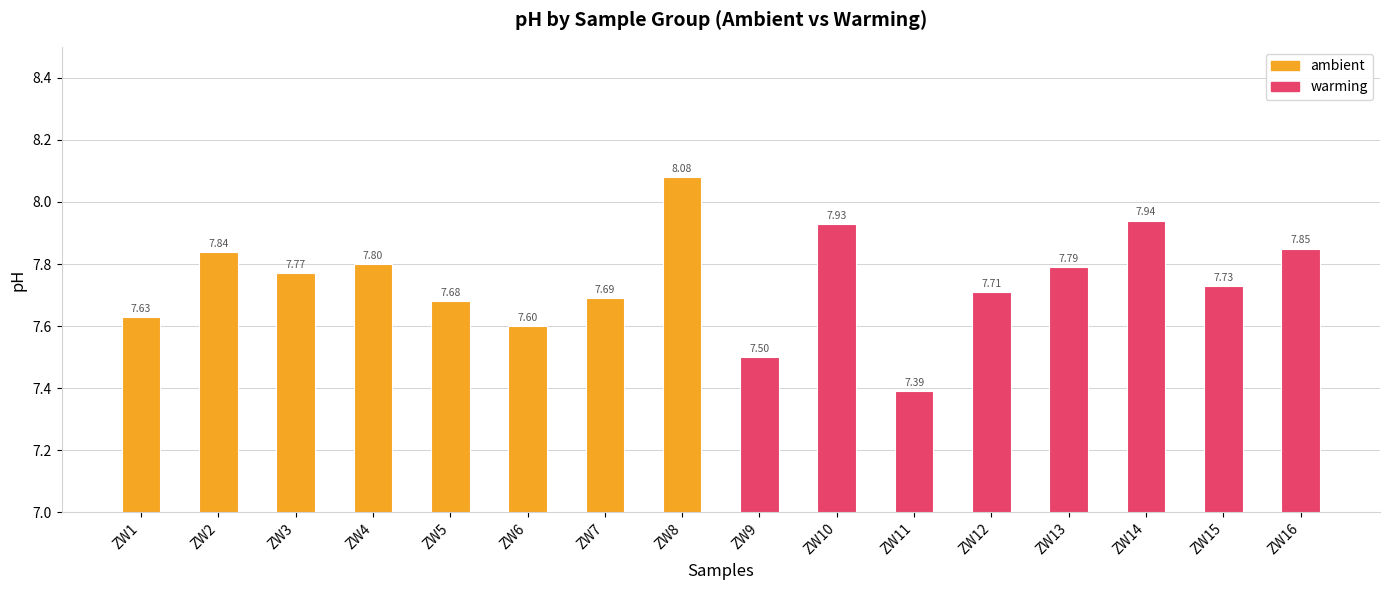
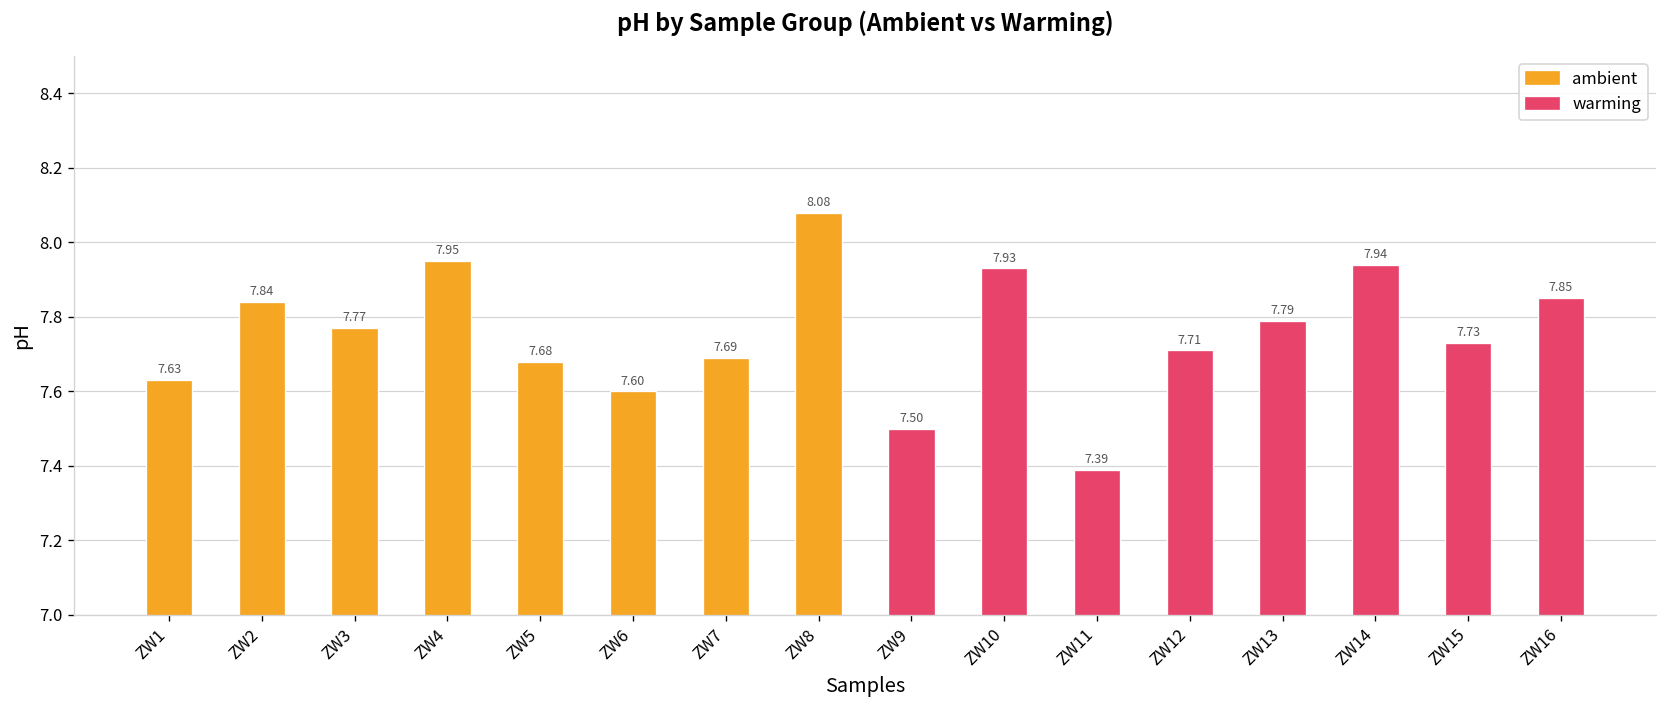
ambient, ZW4: 7.80 -> 7.95
